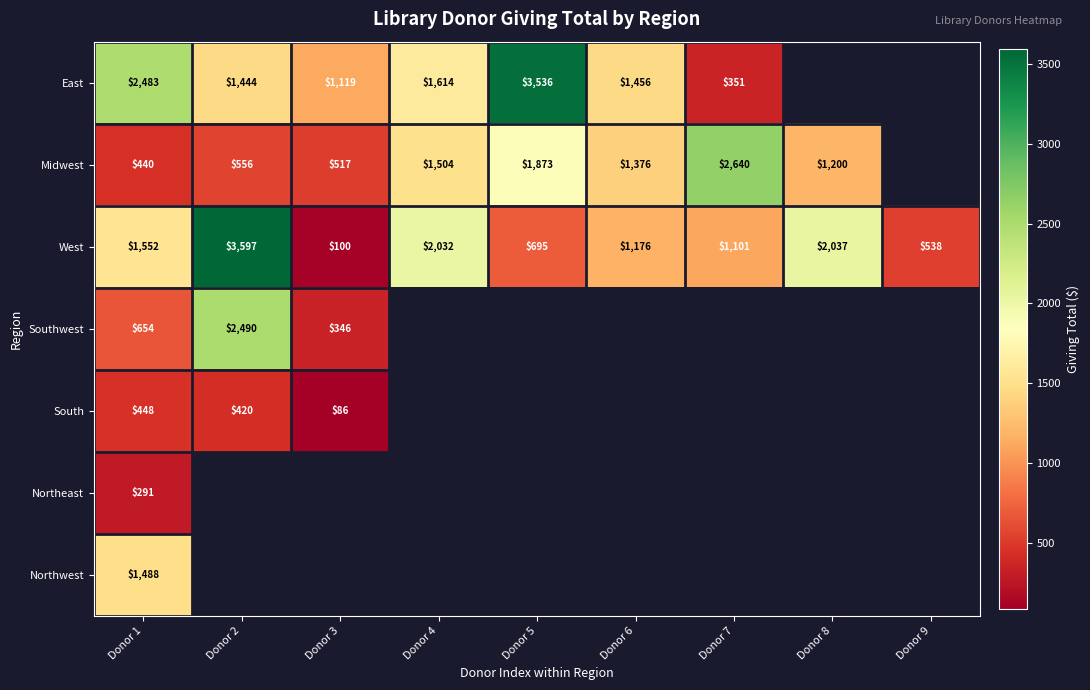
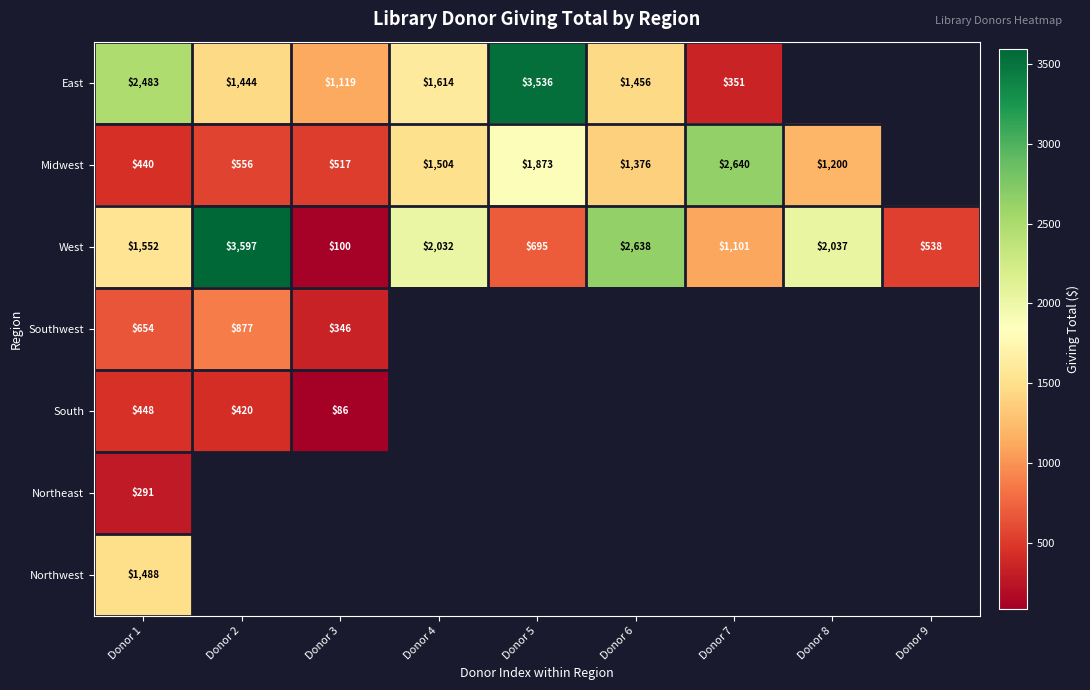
West, Donor 6: $1,176 -> $2,638
Southwest, Donor 2: $2,490 -> $877
